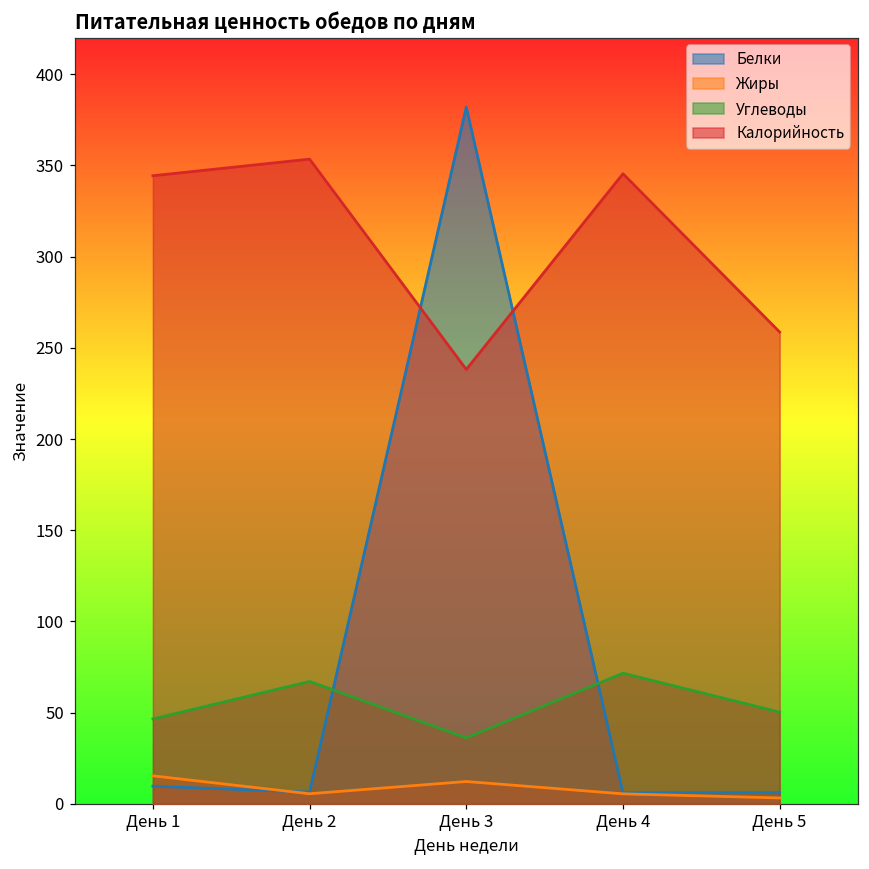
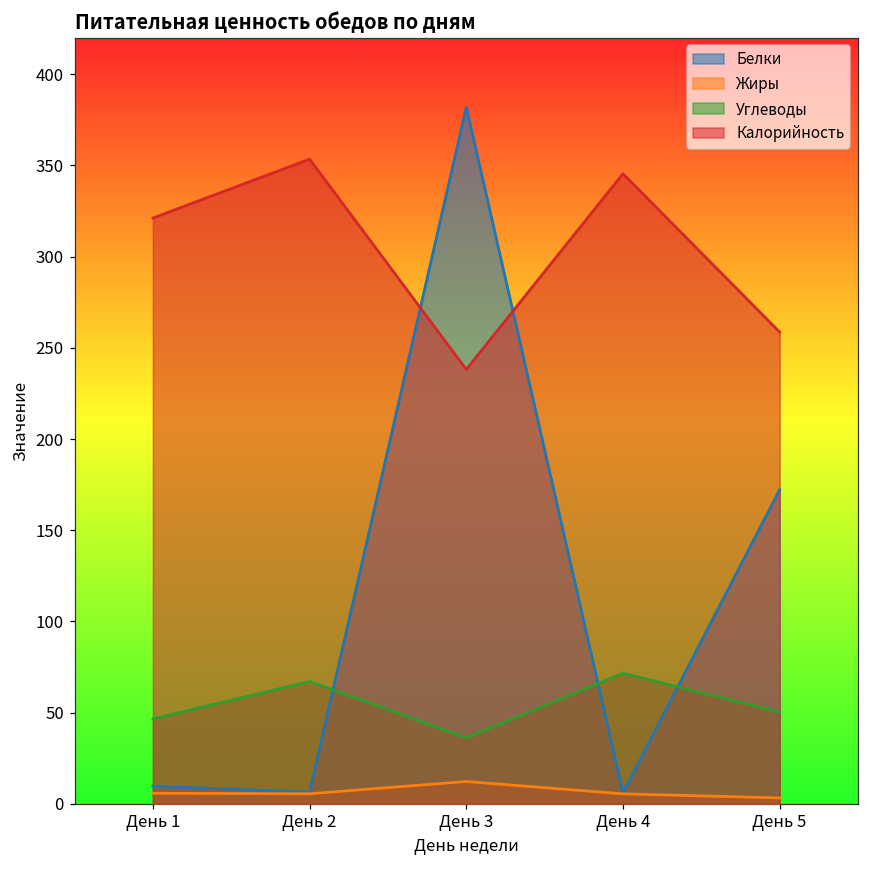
Жиры, День 1: 15 -> 6
Калорийность, День 1: 344 -> 321
Белки, День 5: 6 -> 172
